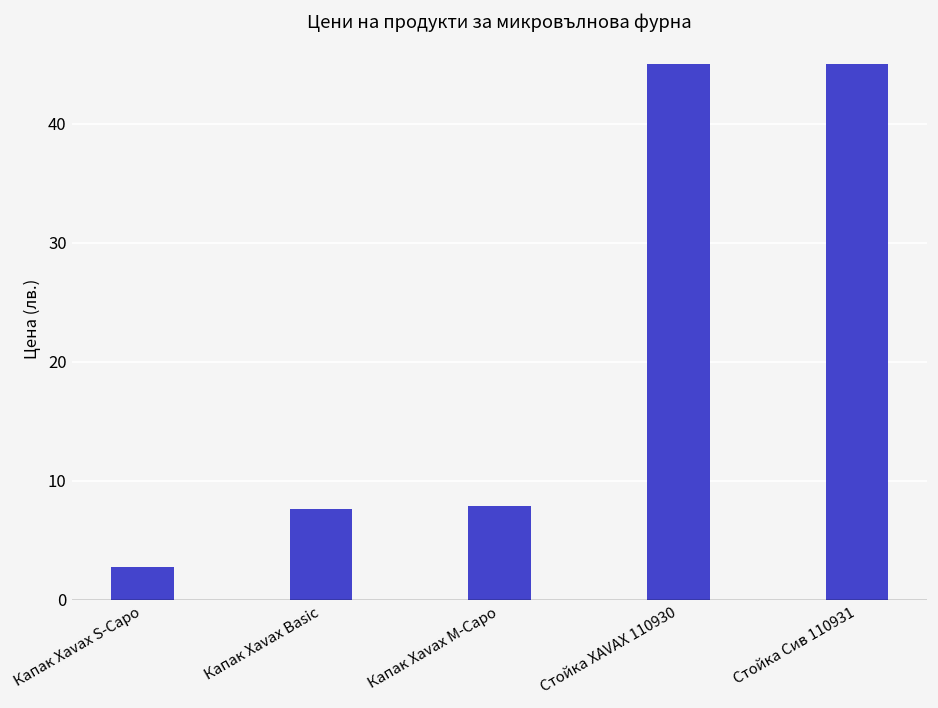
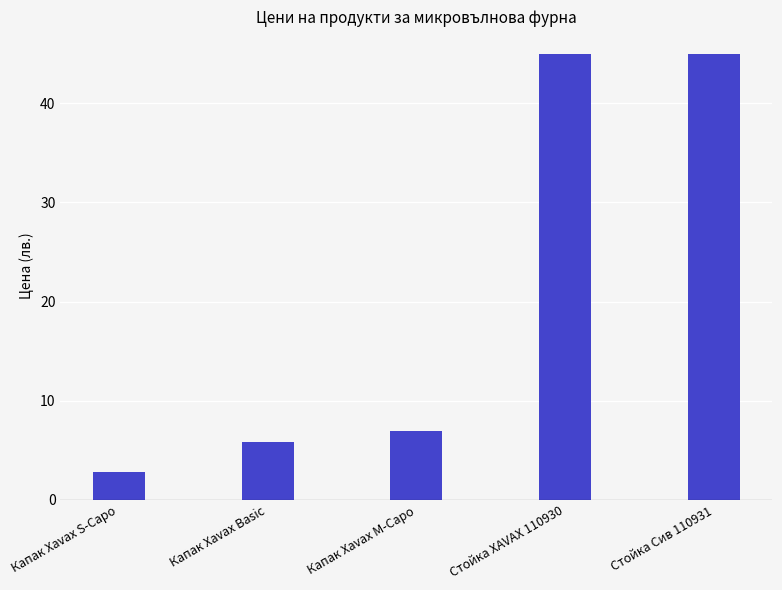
Капак Xavax Basic: 8 -> 6
Капак Xavax M-Capo: 8 -> 7
